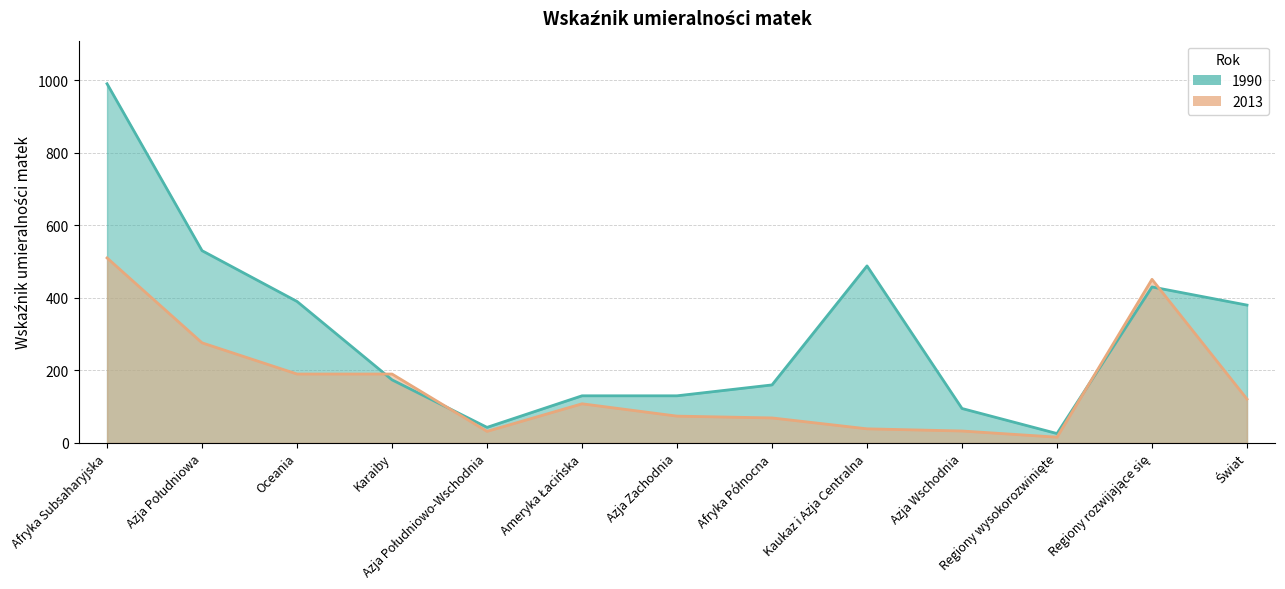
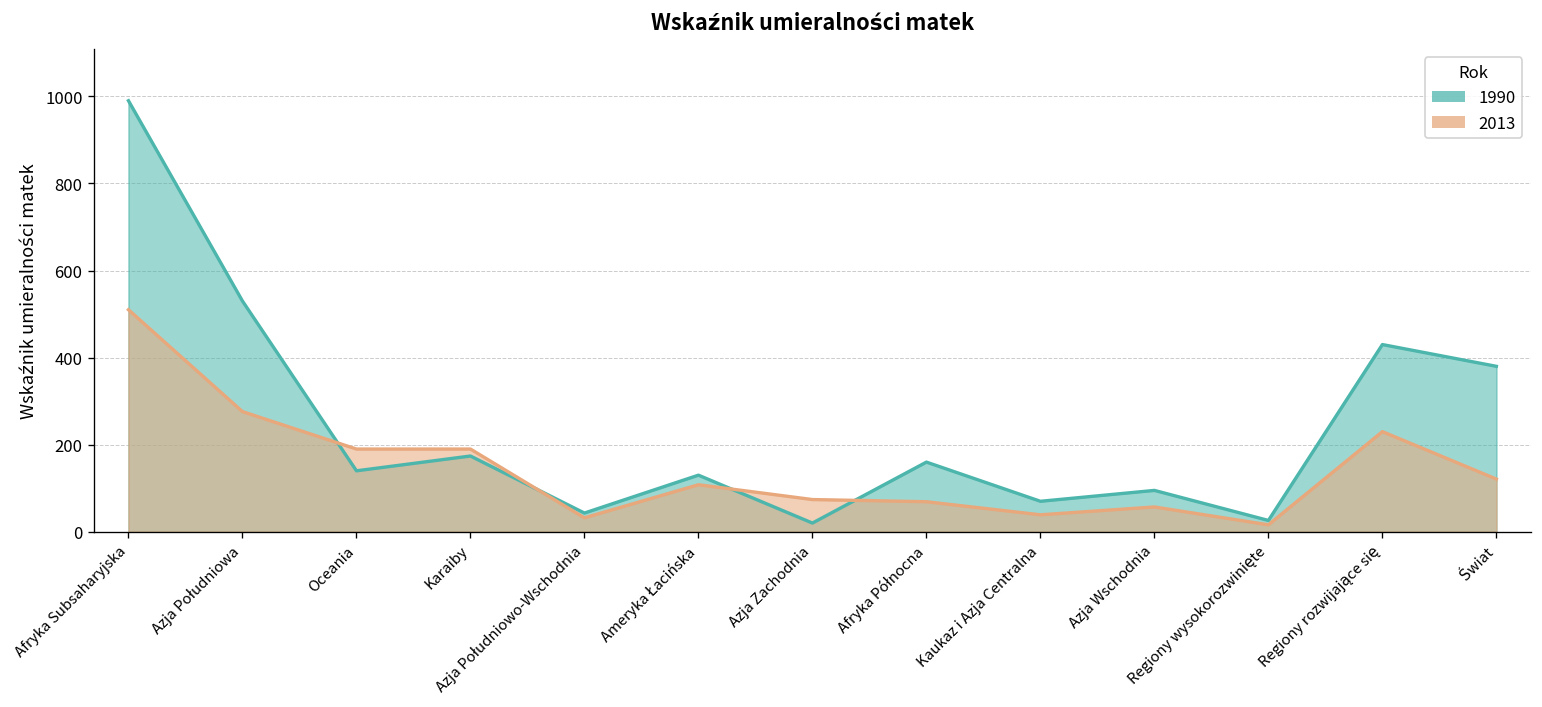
1990, Oceania: 390 -> 140
1990, Azja Zachodnia: 130 -> 20
1990, Kaukaz i Azja Centralna: 490 -> 70
2013, Azja Wschodnia: 30 -> 60
2013, Regiony rozwijające się: 450 -> 230
